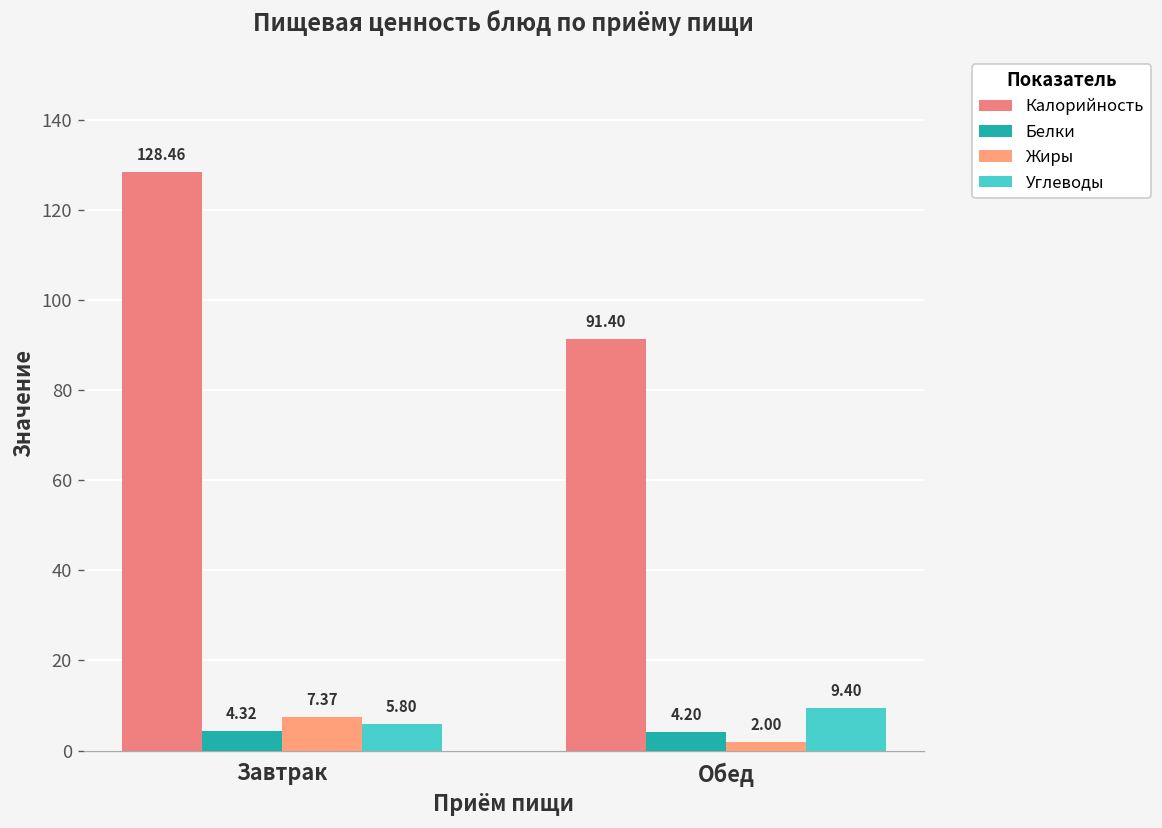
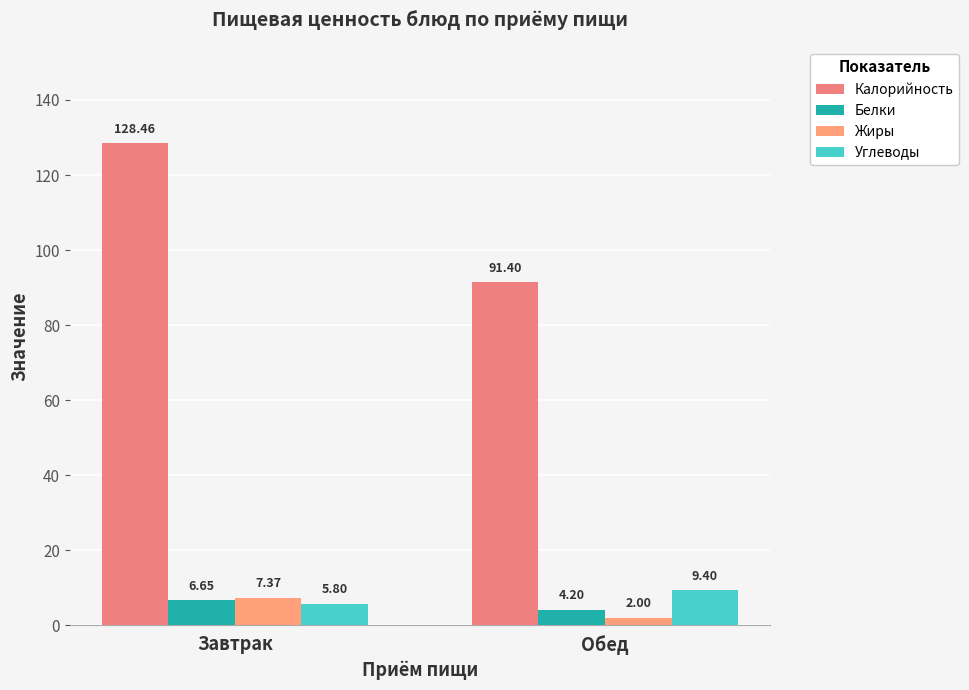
Белки, Завтрак: 4.32 -> 6.65
